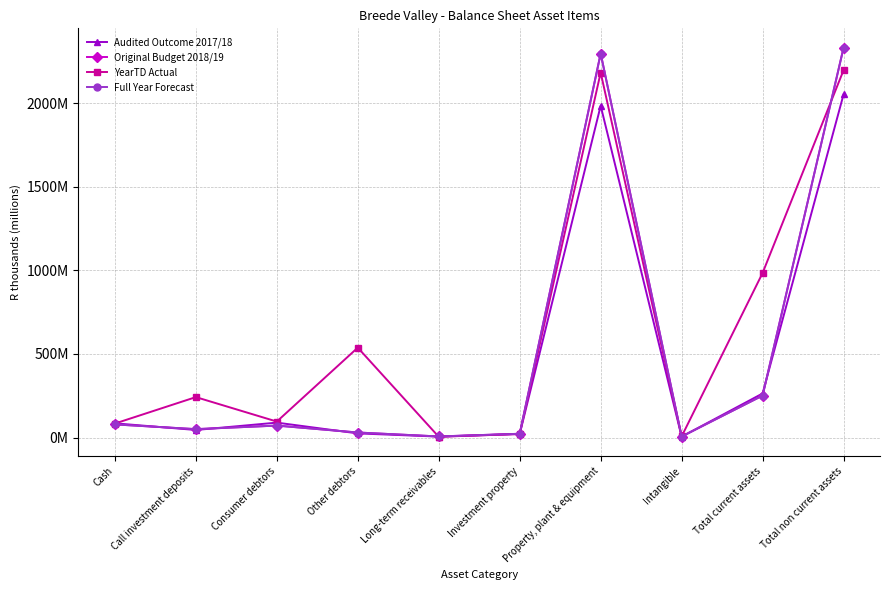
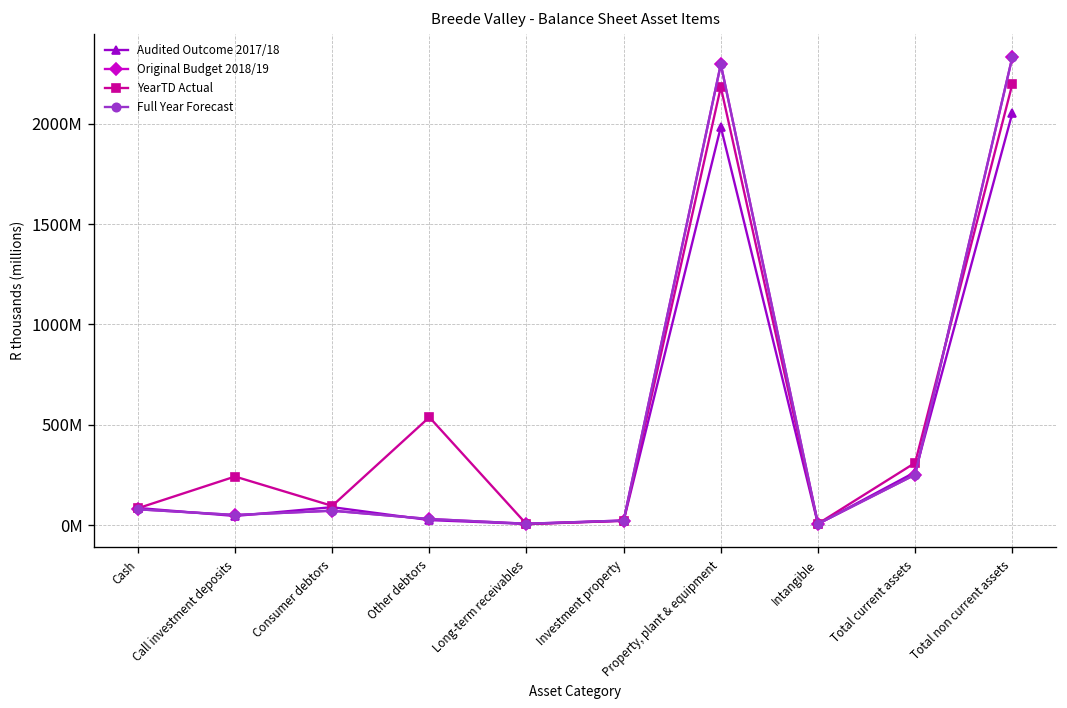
YearTD Actual, Total current assets: 980000000 -> 310000000
